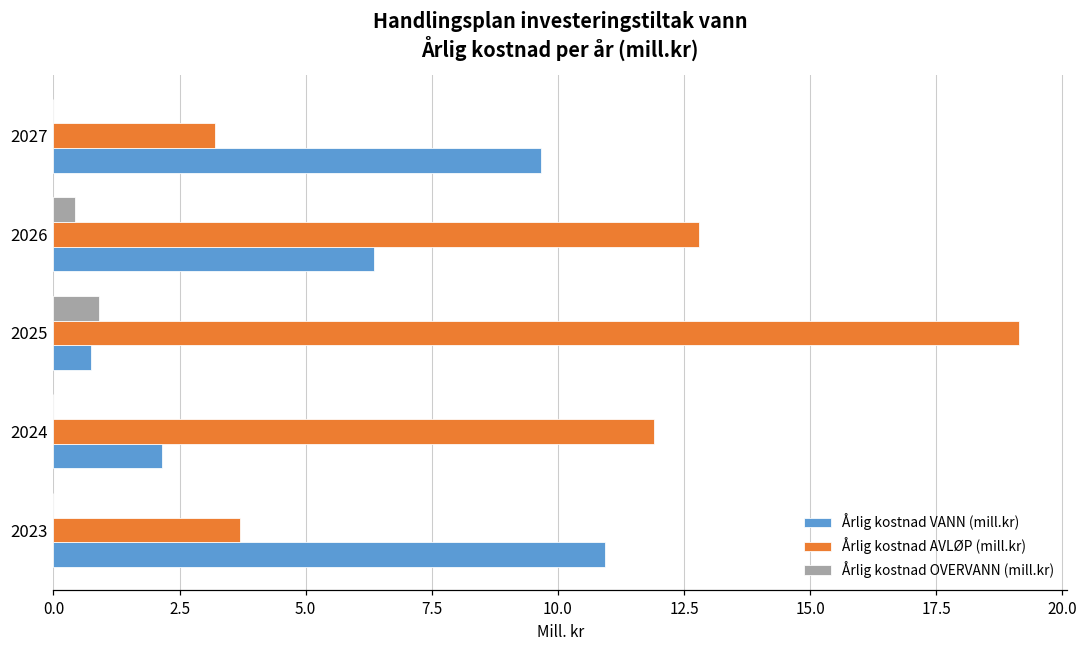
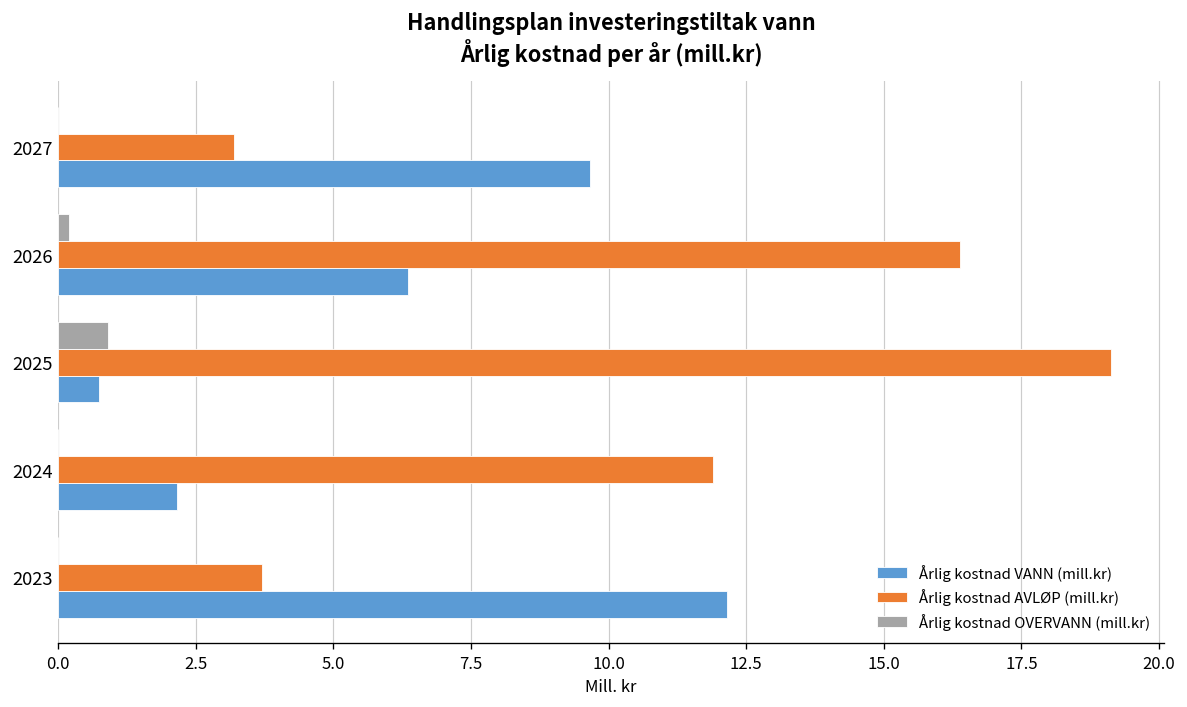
Årlig kostnad OVERVANN (mill.kr), 2026: 0.4 -> 0.2
Årlig kostnad AVLØP (mill.kr), 2026: 12.8 -> 16.4
Årlig kostnad VANN (mill.kr), 2023: 10.9 -> 12.2
